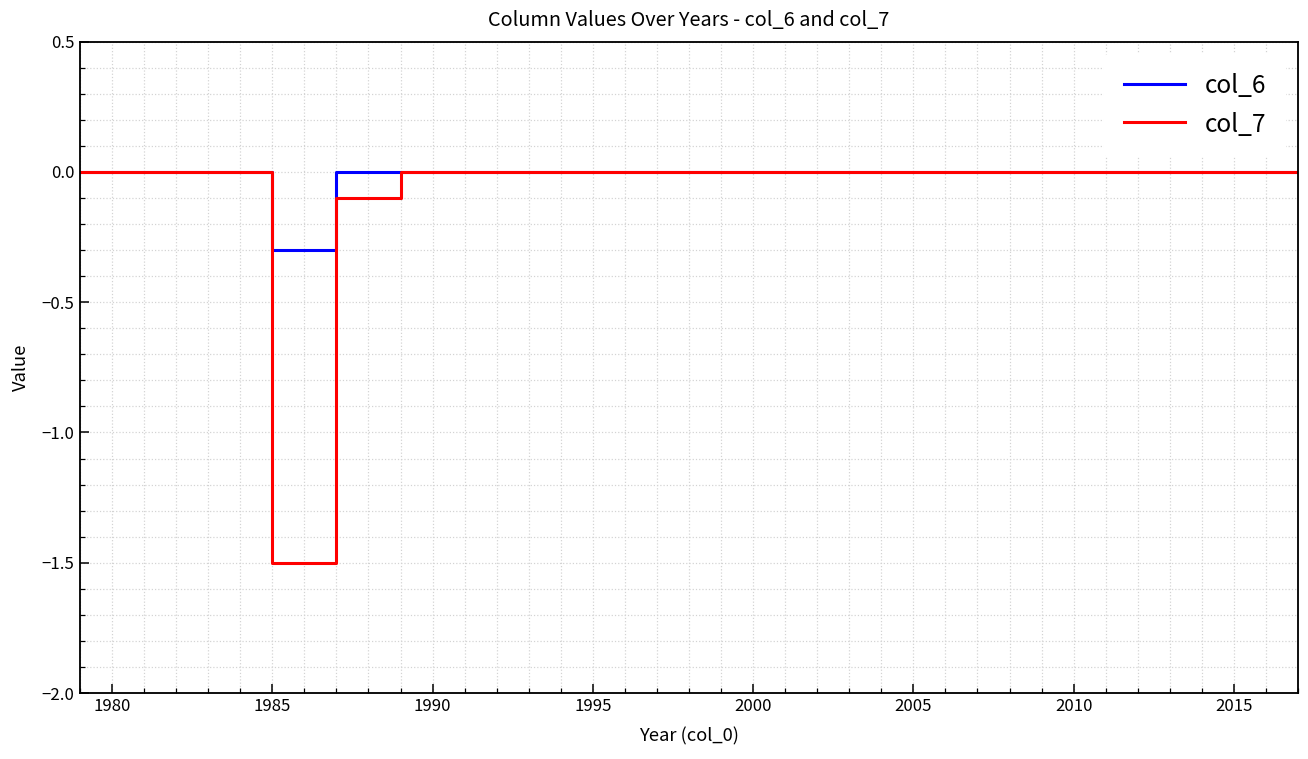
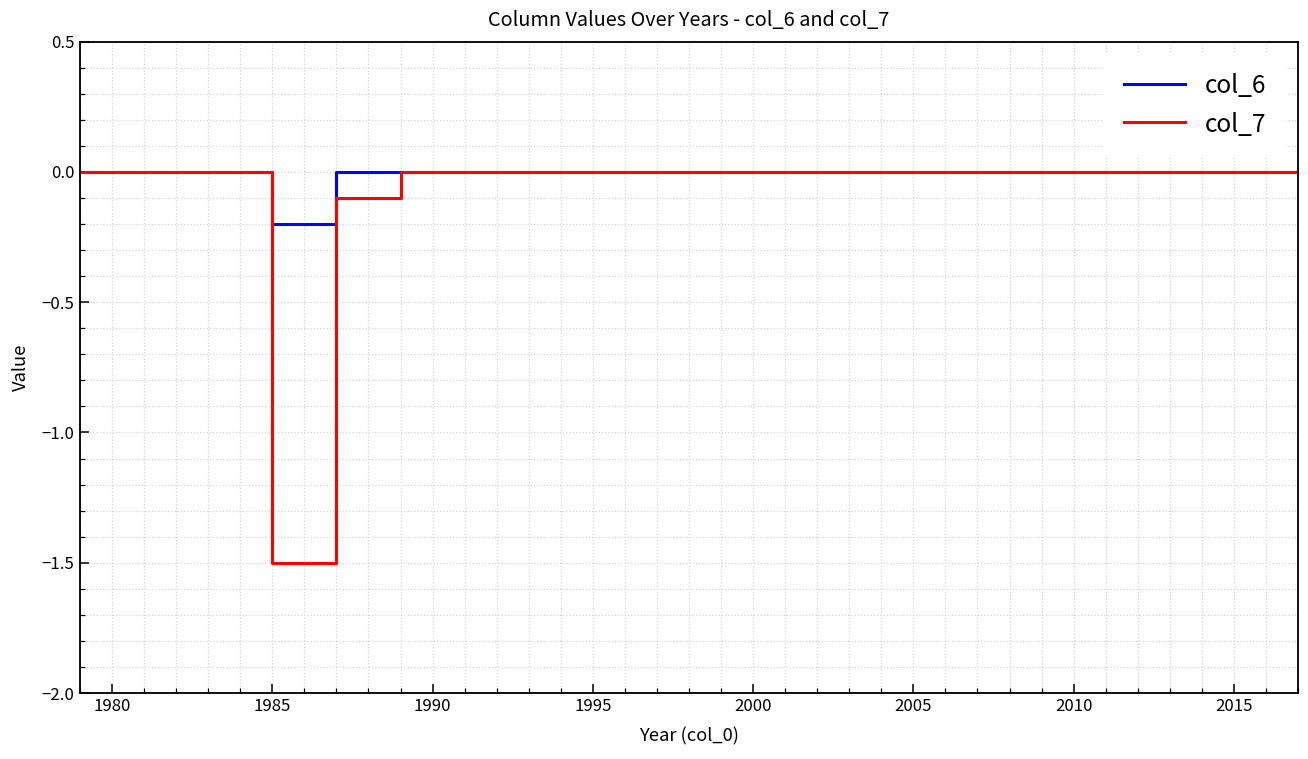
col_6, 1985: -0.3 -> -0.2
